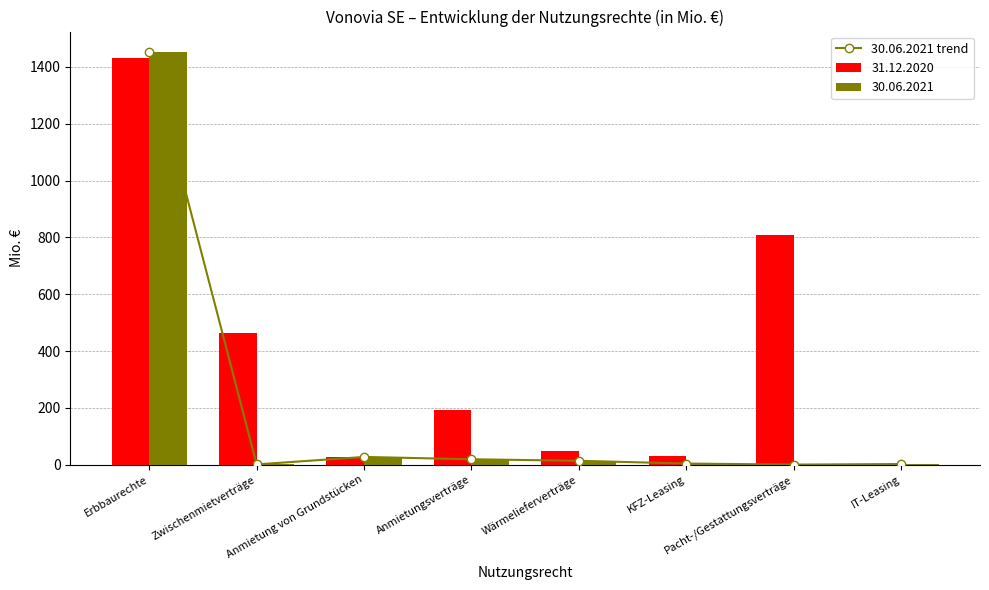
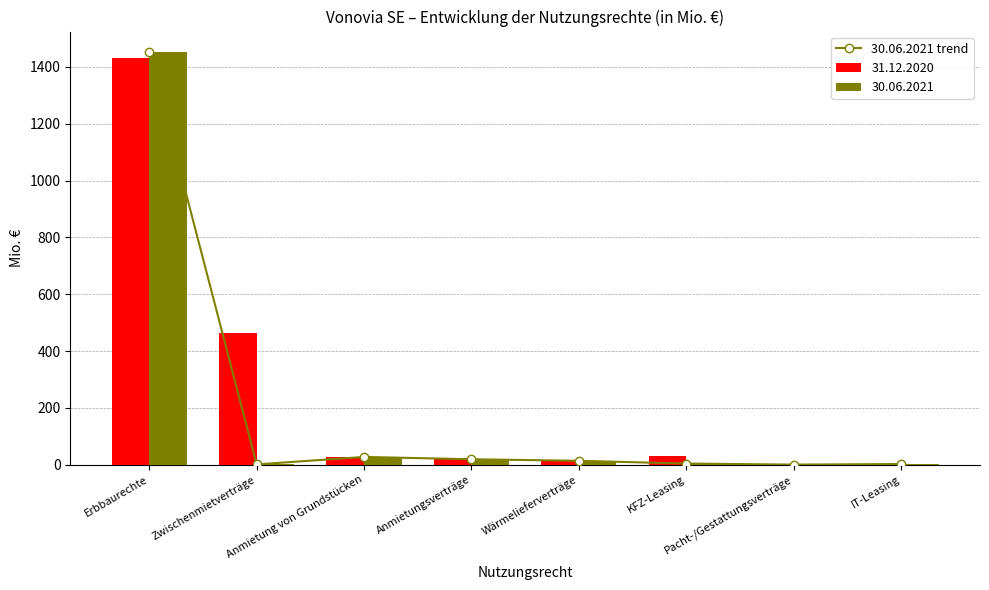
31.12.2020, Anmietungsverträge: 190 -> 20
31.12.2020, Wärmelieferverträge: 50 -> 20
31.12.2020, Pacht-/Gestattungsverträge: 810 -> 0
